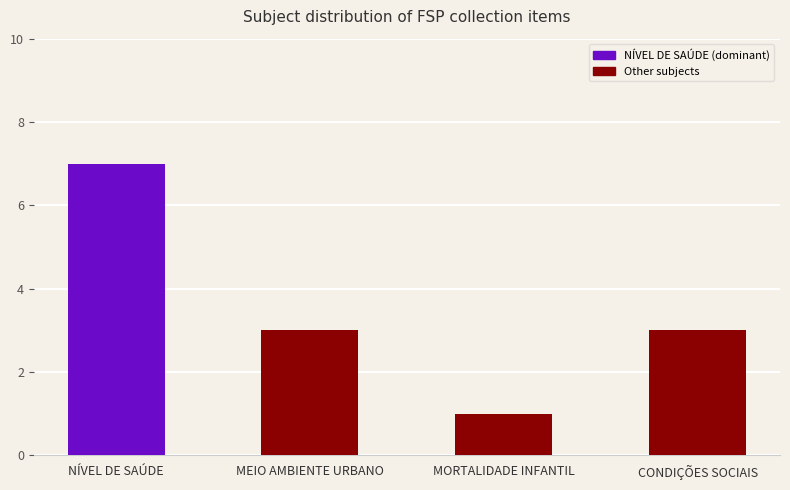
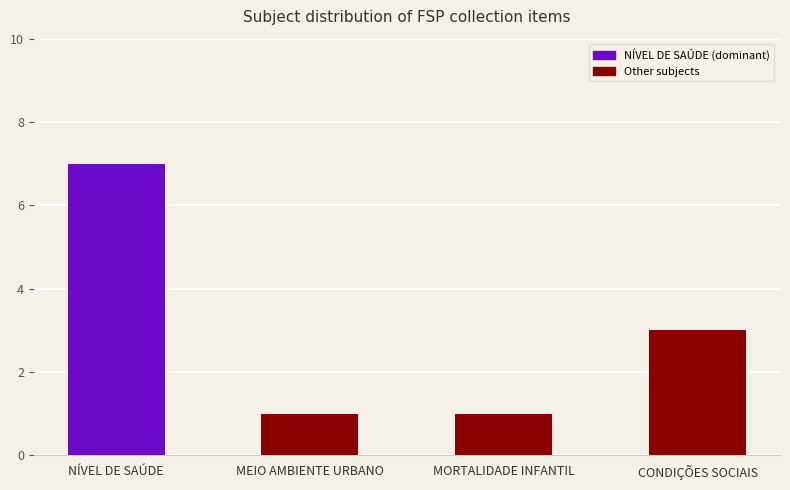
MEIO AMBIENTE URBANO: 3 -> 1
